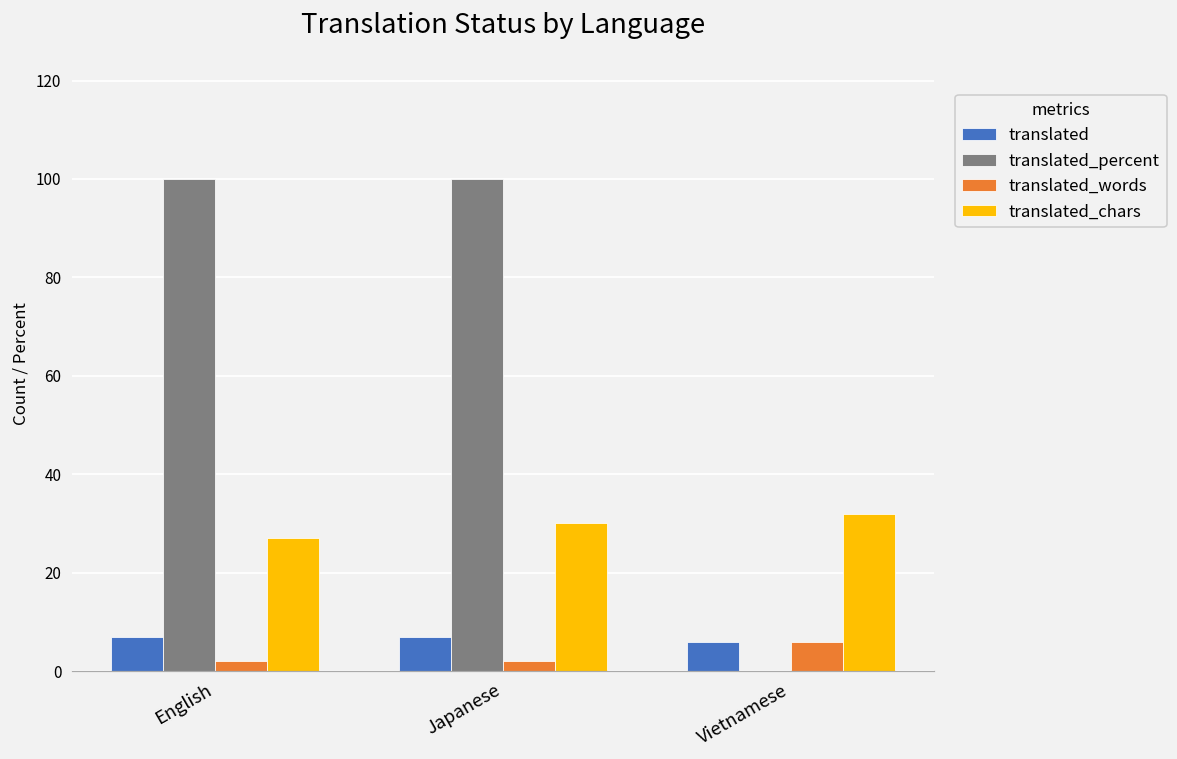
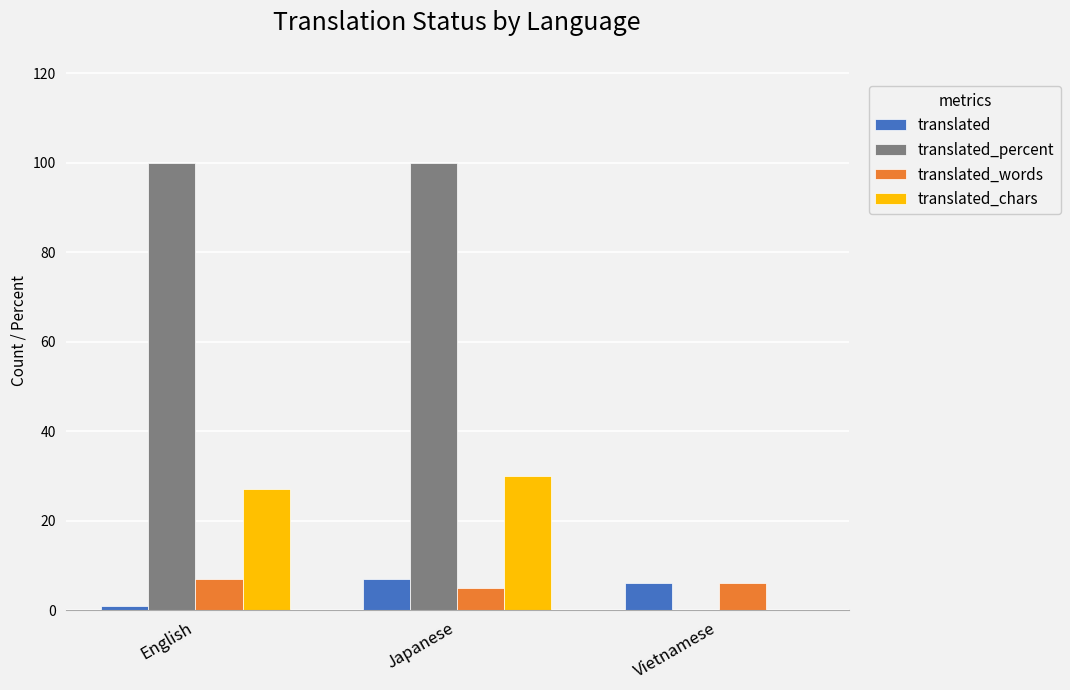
translated, English: 7 -> 1
translated_words, English: 2 -> 7
translated_words, Japanese: 2 -> 5
translated_chars, Vietnamese: 32 -> 0
